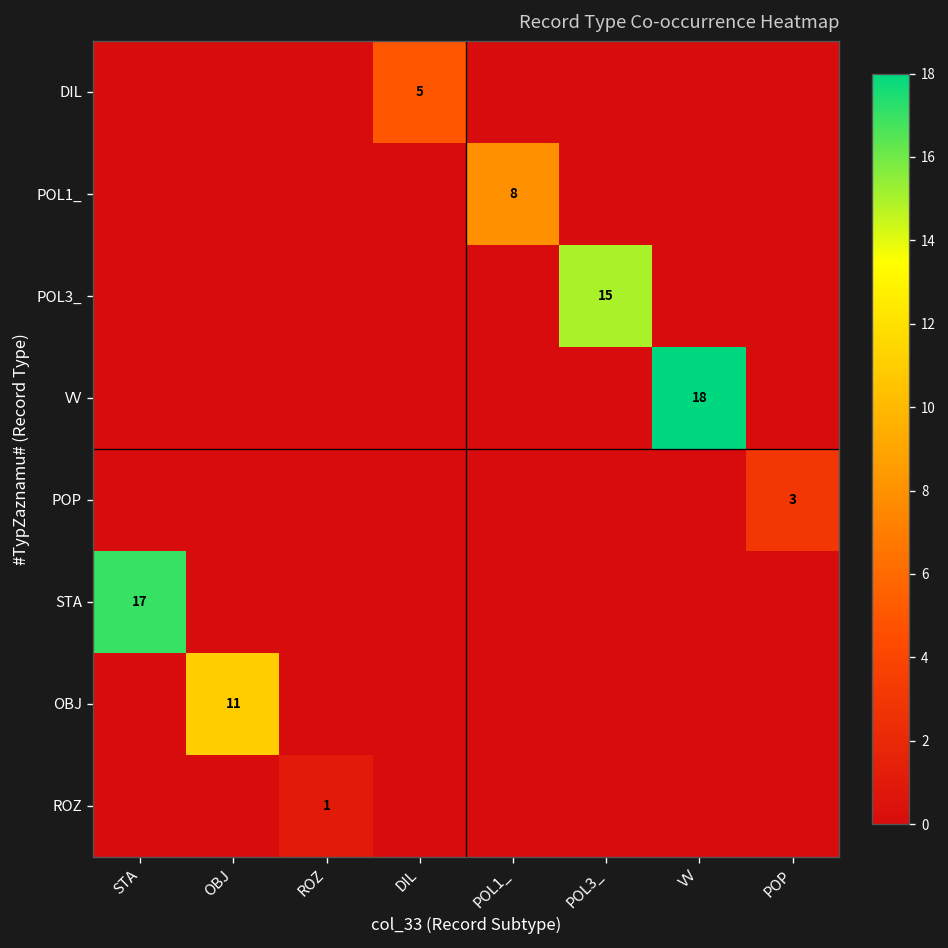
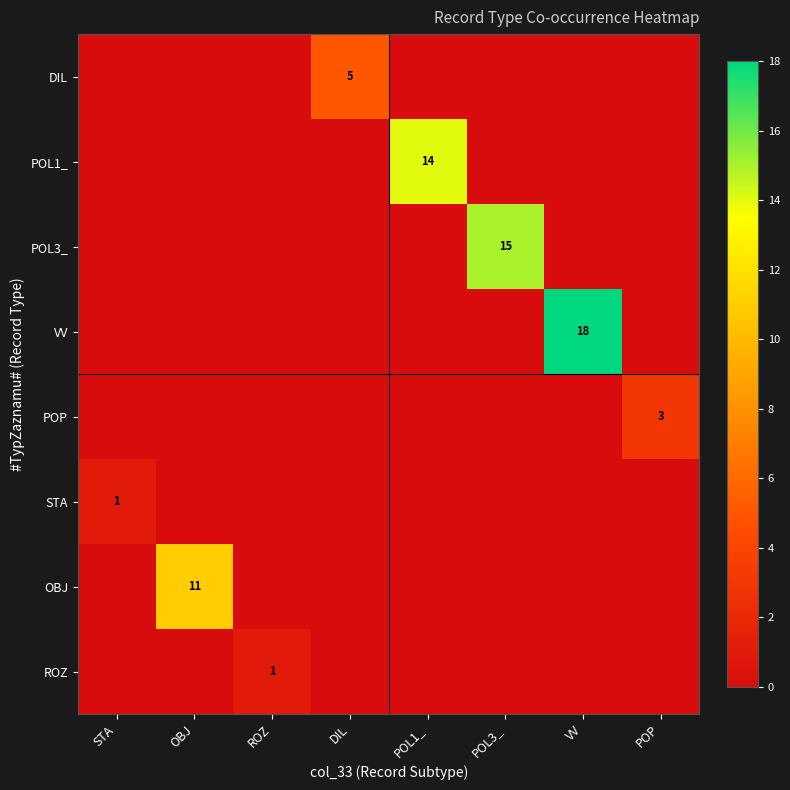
POL1_, POL1_: 8 -> 14
STA, STA: 17 -> 1
